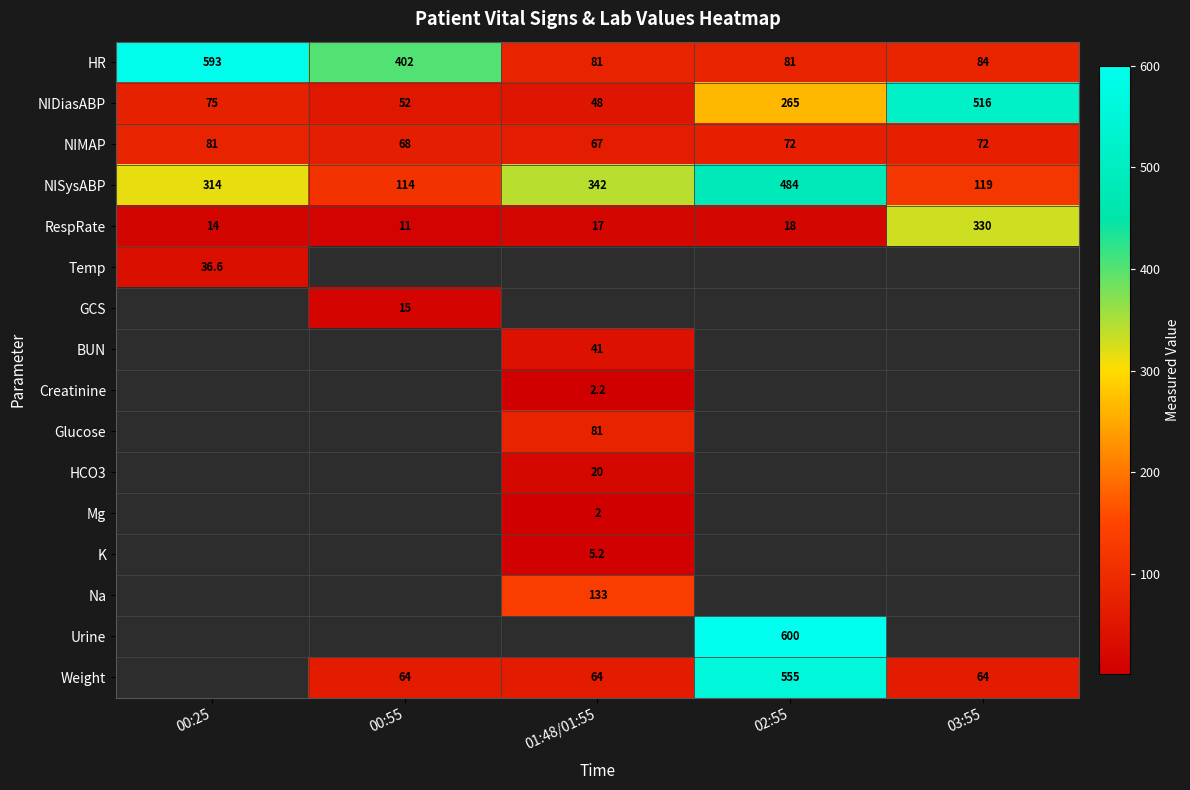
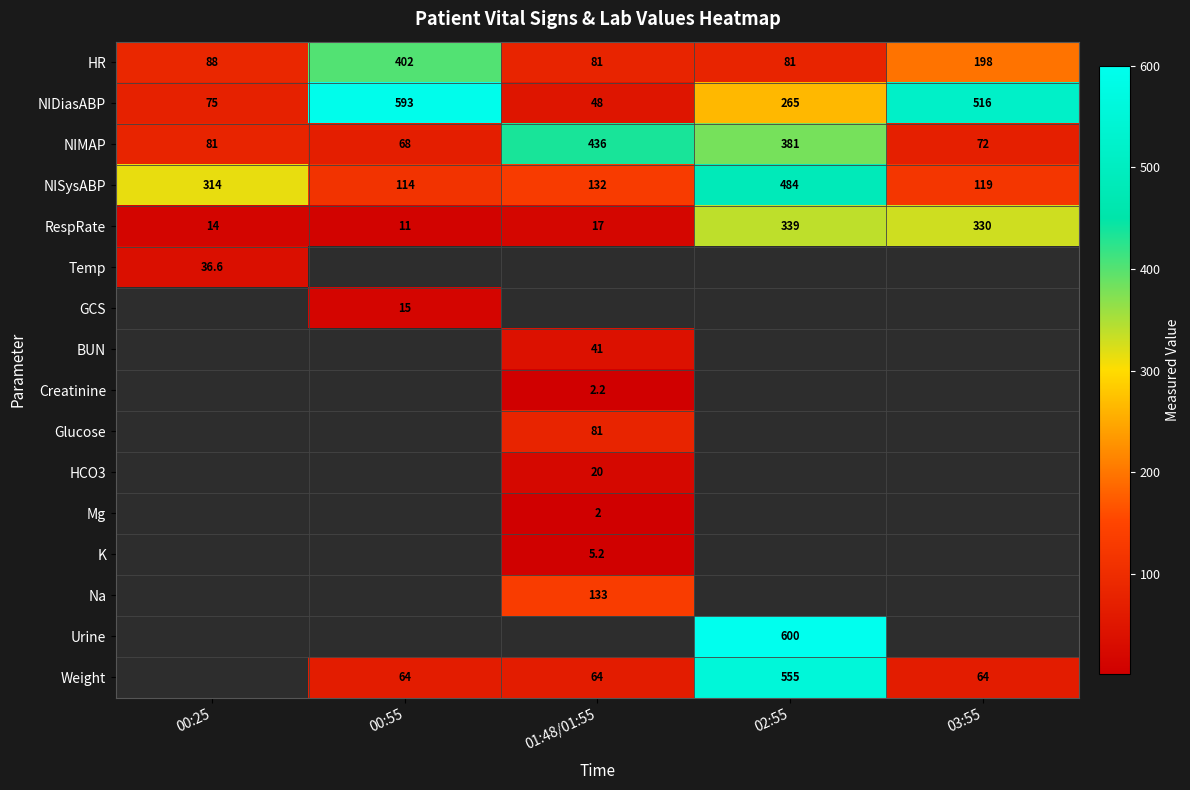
HR, 00:25: 593 -> 88
HR, 03:55: 84 -> 198
NIDiasABP, 00:55: 52 -> 593
NIMAP, 01:48/01:55: 67 -> 436
NIMAP, 02:55: 72 -> 381
NISysABP, 01:48/01:55: 342 -> 132
RespRate, 02:55: 18 -> 339
